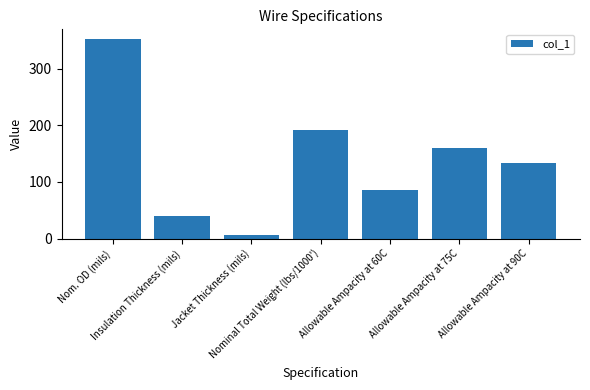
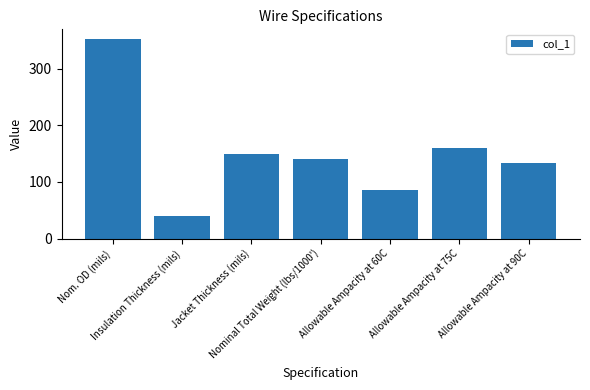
Jacket Thickness (mils): 10 -> 150
Nominal Total Weight (lbs/1000'): 190 -> 140
